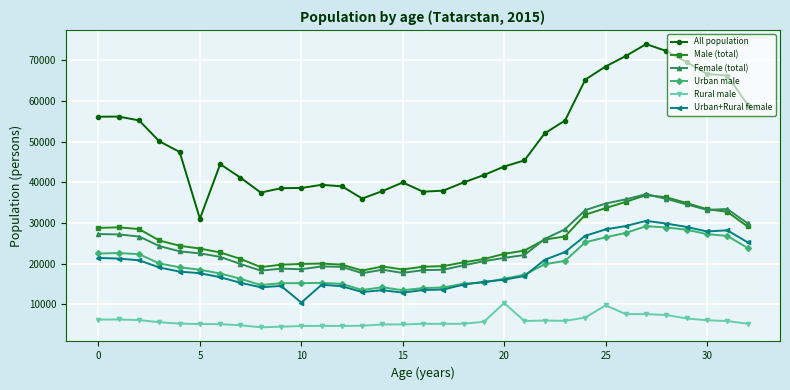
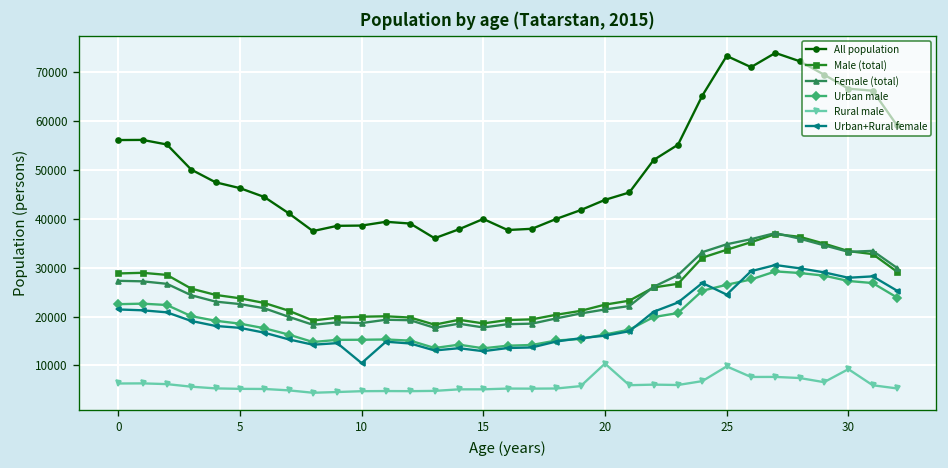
All population, 5: 31000 -> 46000
All population, 25: 68000 -> 73000
Urban+Rural female, 25: 28000 -> 24000
Rural male, 30: 6000 -> 9000
